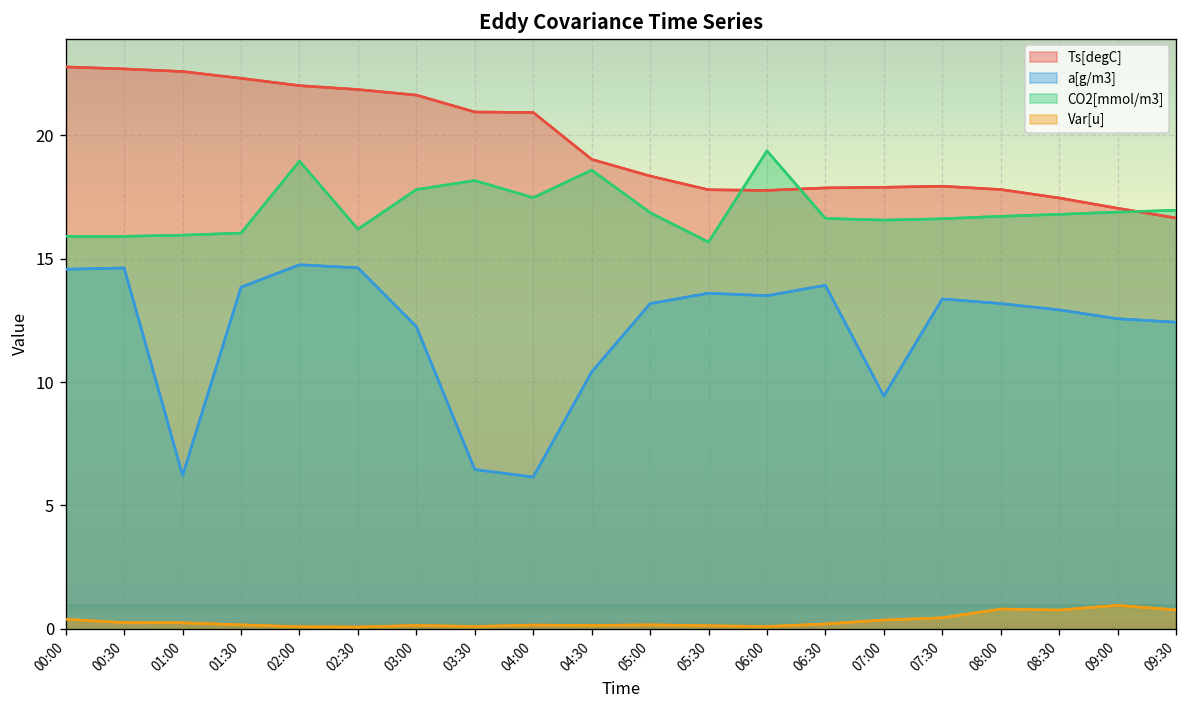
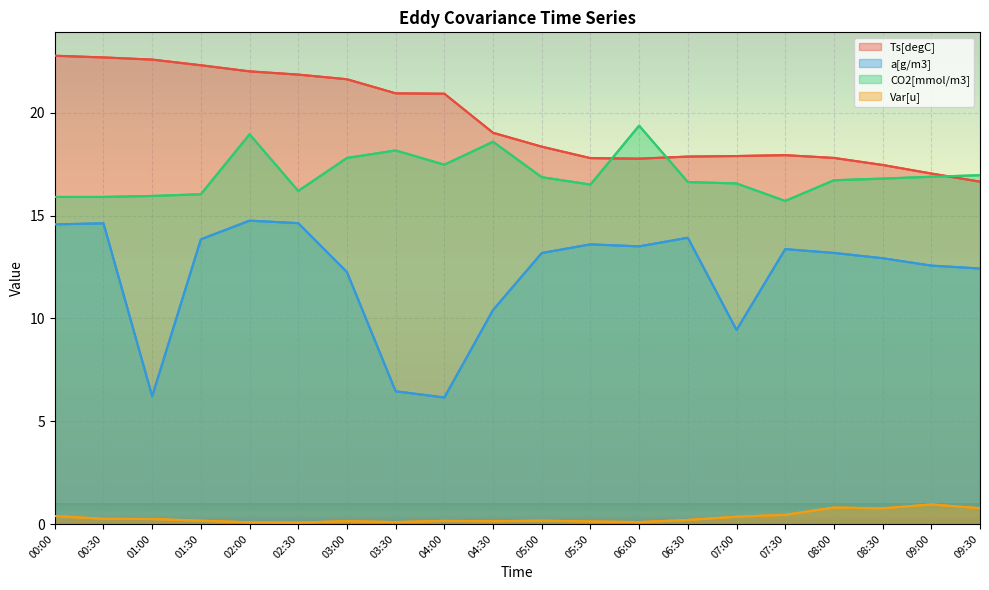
CO2[mmol/m3], 05:30: 15.7 -> 16.5
CO2[mmol/m3], 07:30: 16.6 -> 15.7
